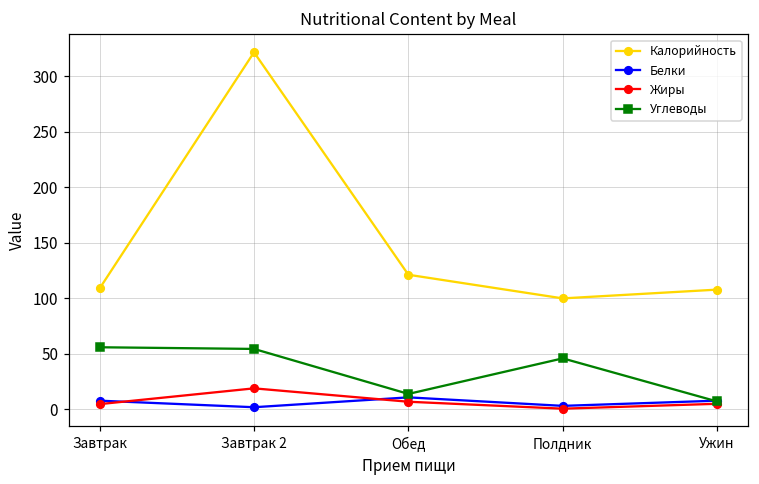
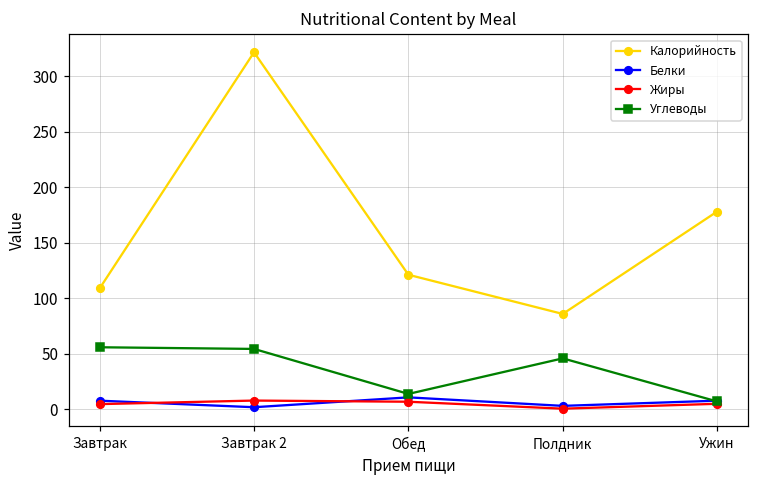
Жиры, Завтрак 2: 19 -> 8
Калорийность, Полдник: 100 -> 86
Калорийность, Ужин: 108 -> 178
